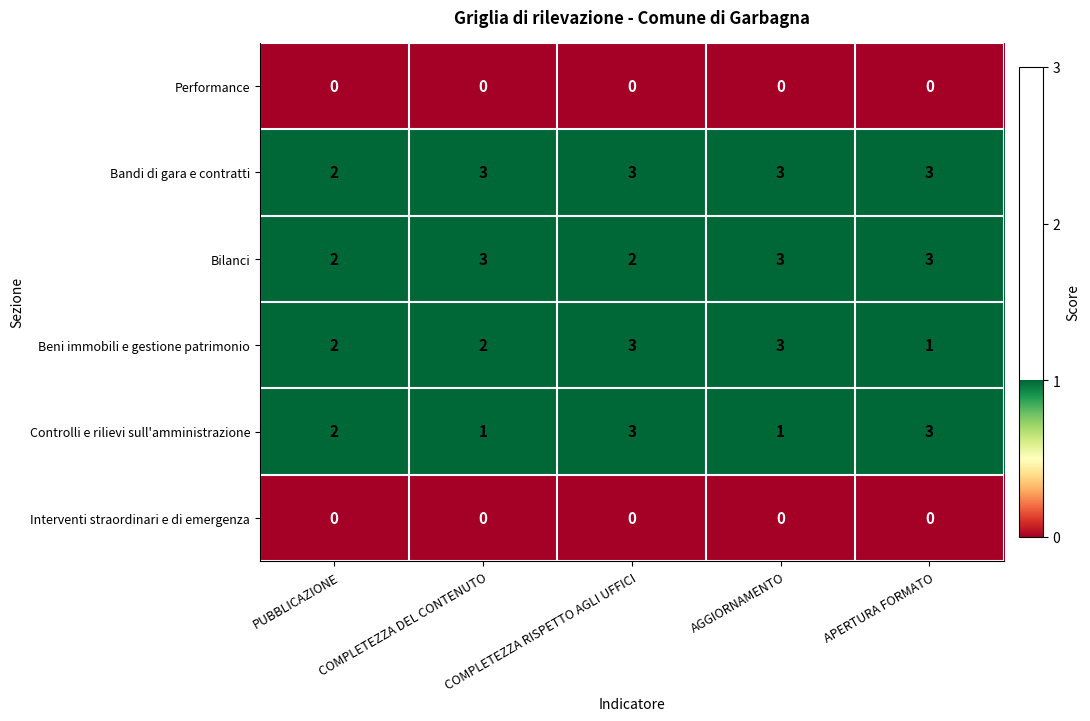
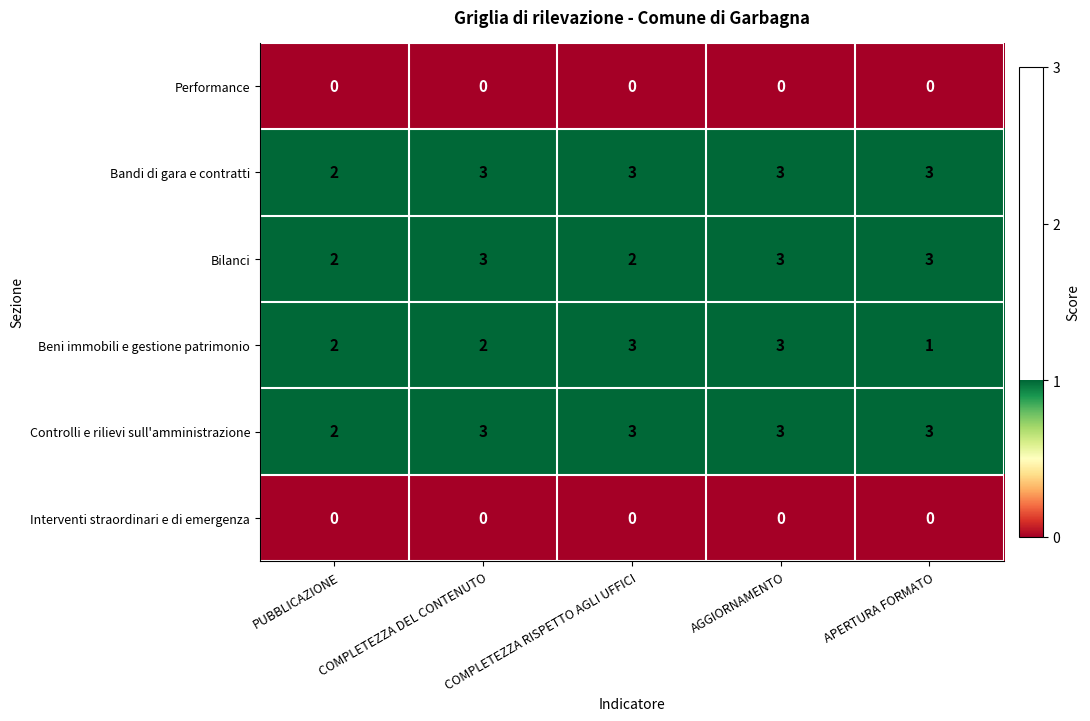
Controlli e rilievi sull'amministrazione, COMPLETEZZA DEL CONTENUTO: 1 -> 3
Controlli e rilievi sull'amministrazione, AGGIORNAMENTO: 1 -> 3
